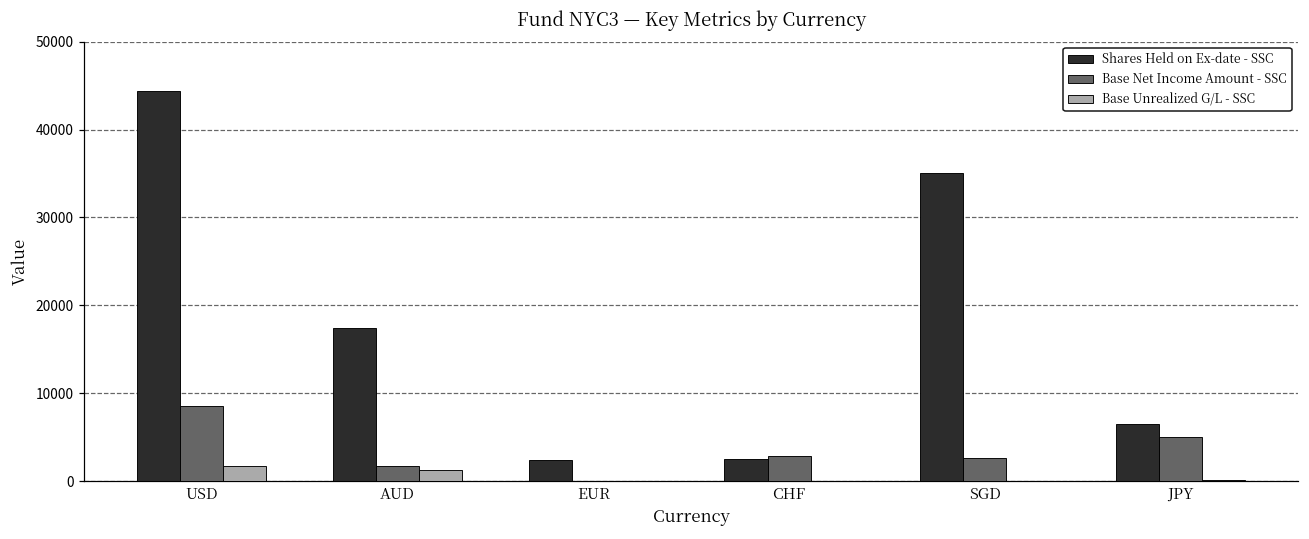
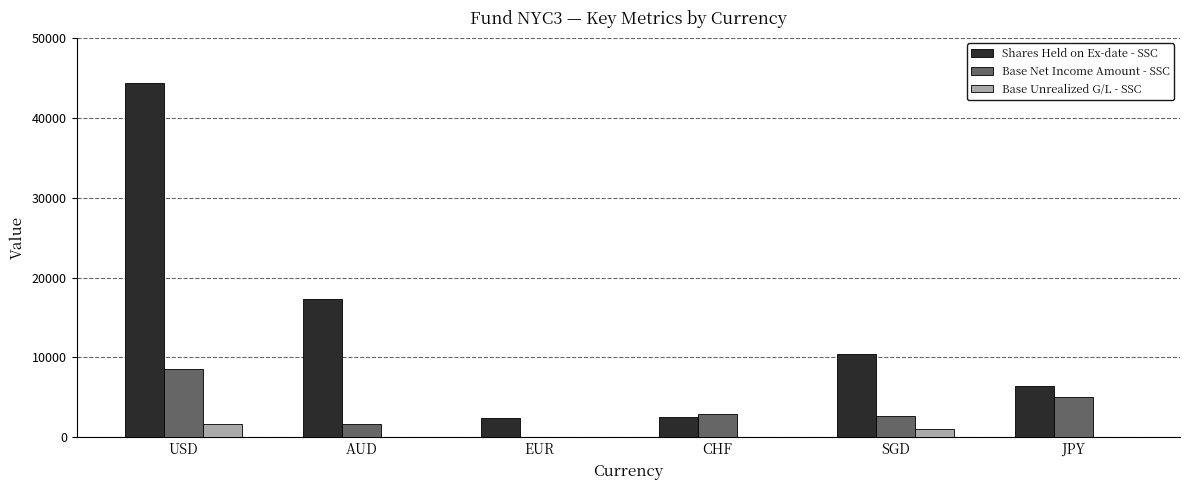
Base Unrealized G/L - SSC, AUD: 1000 -> 0
Shares Held on Ex-date - SSC, SGD: 35000 -> 10000
Base Unrealized G/L - SSC, SGD: 0 -> 1000
